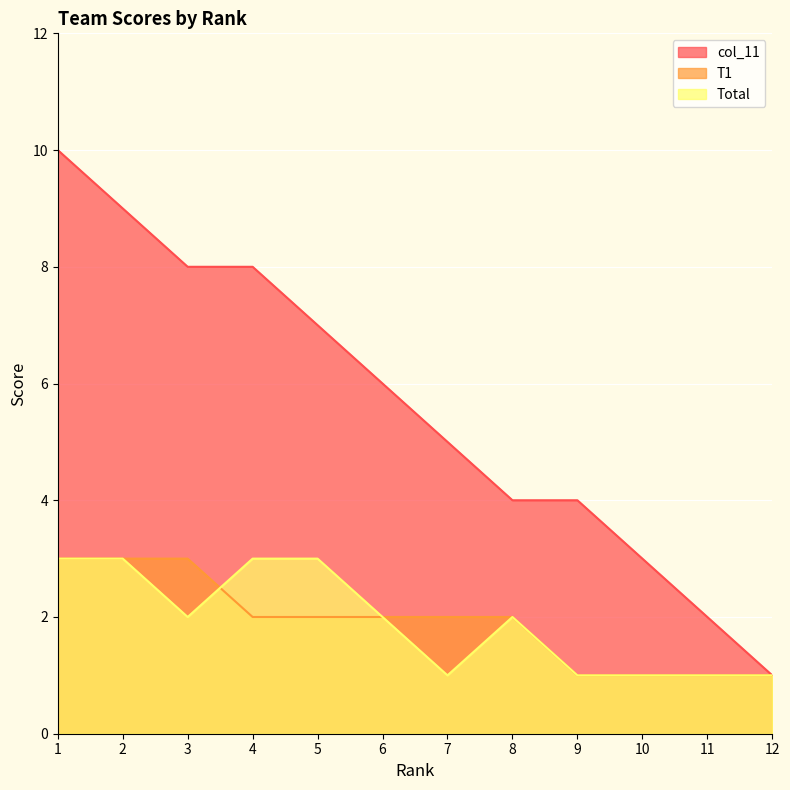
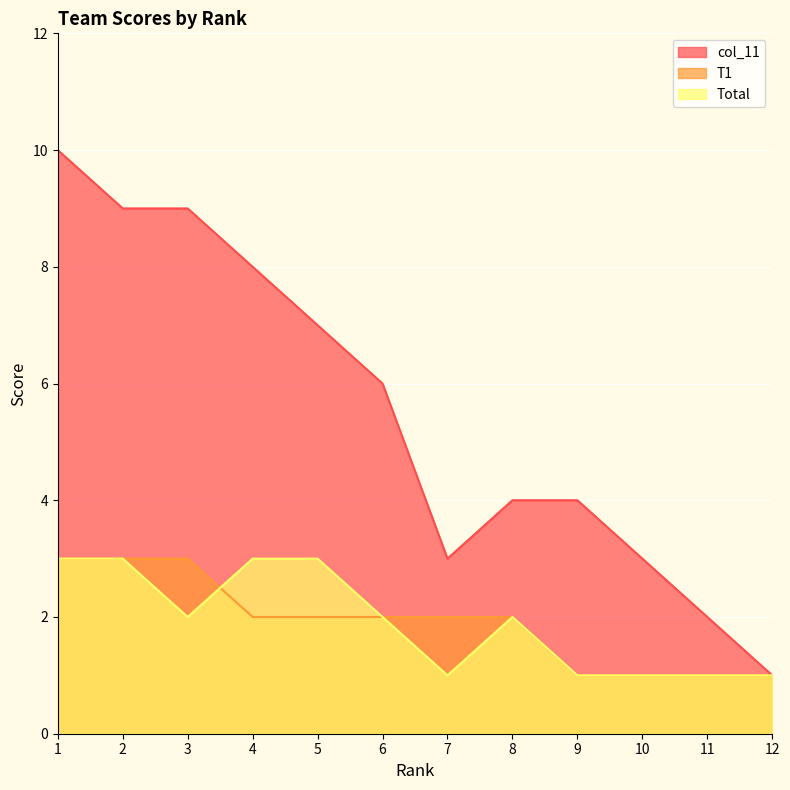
col_11, 3: 8 -> 9
col_11, 7: 5 -> 3
